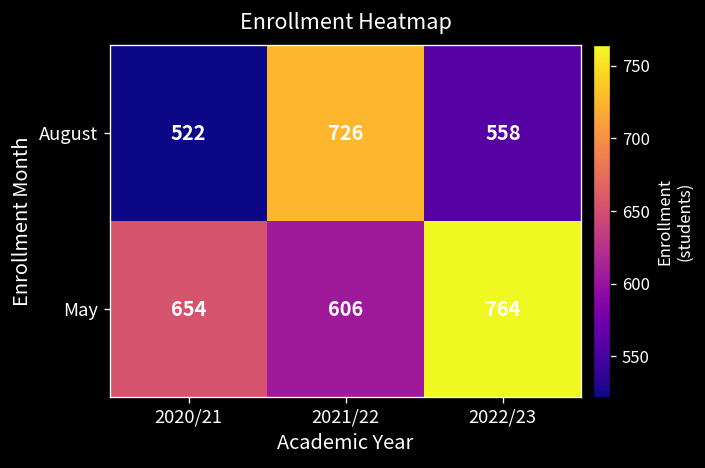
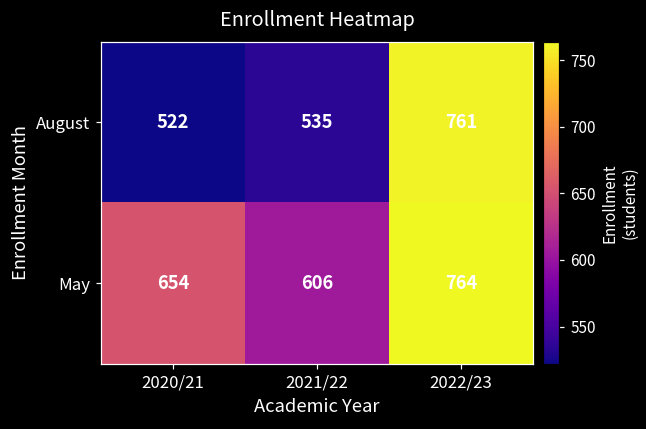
August, 2021/22: 726 -> 535
August, 2022/23: 558 -> 761
